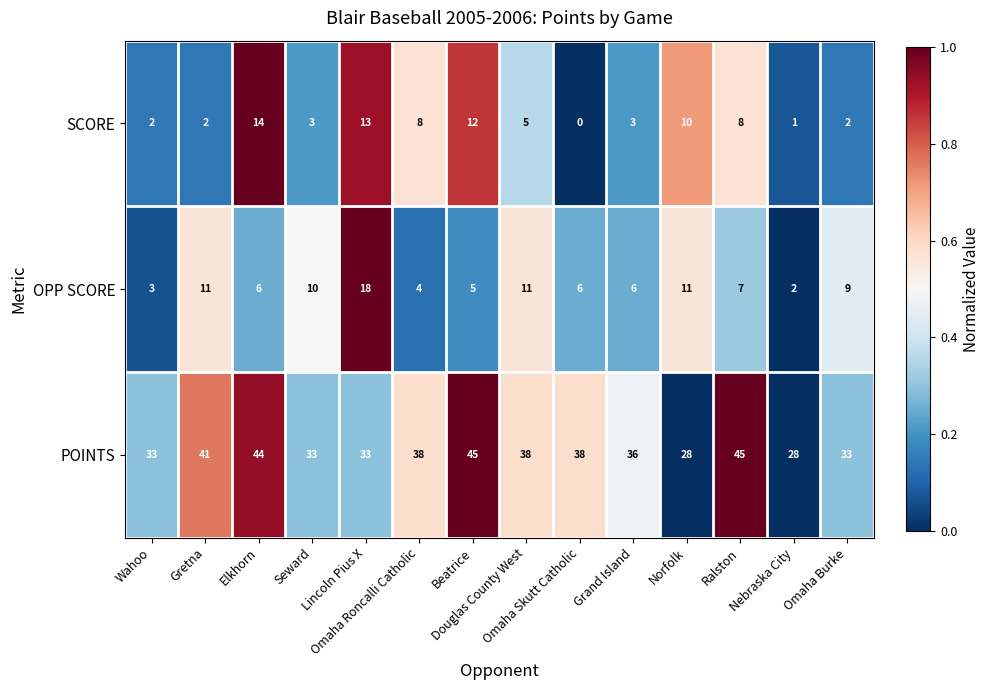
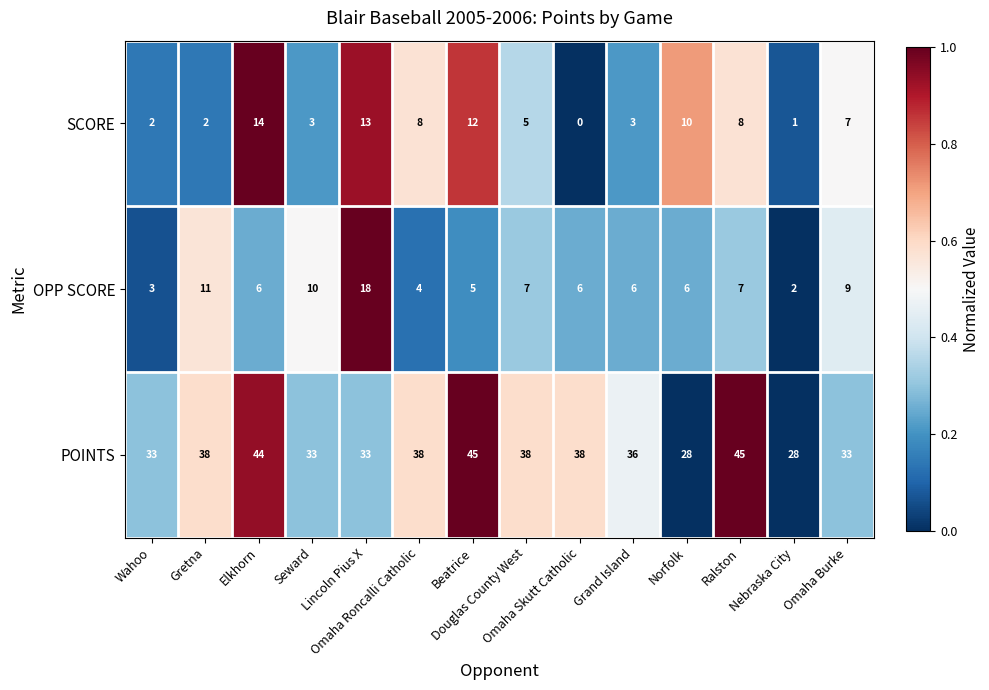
SCORE, Omaha Burke: 2 -> 7
OPP SCORE, Douglas County West: 11 -> 7
OPP SCORE, Norfolk: 11 -> 6
POINTS, Gretna: 41 -> 38
